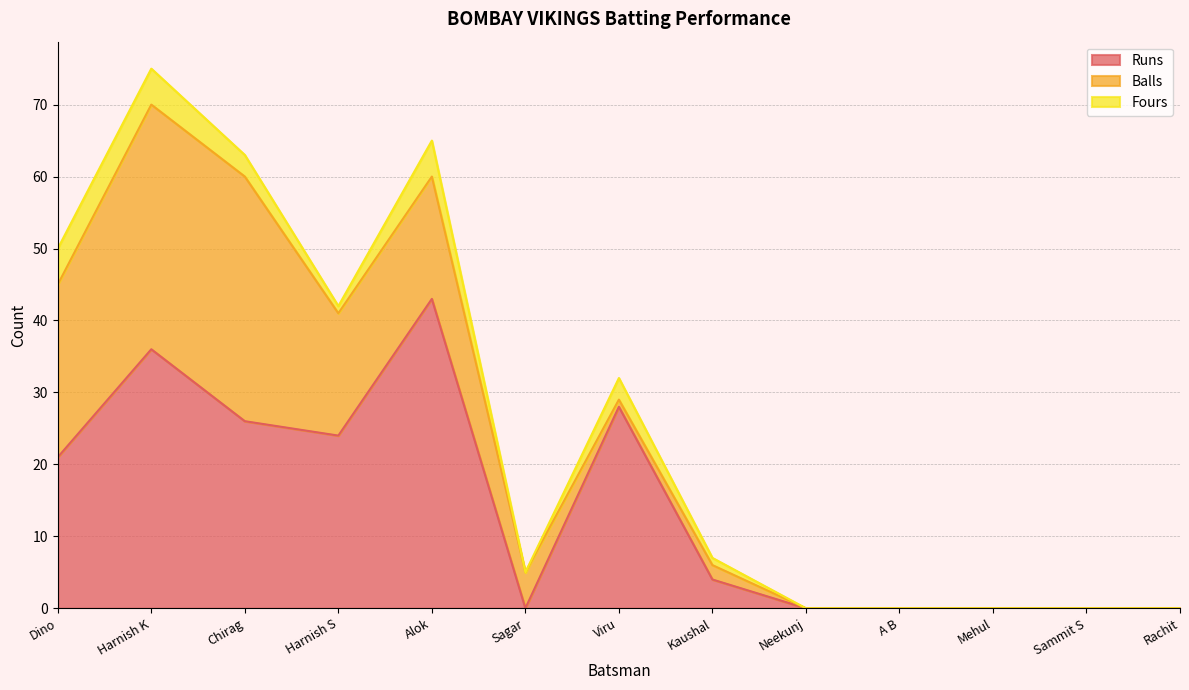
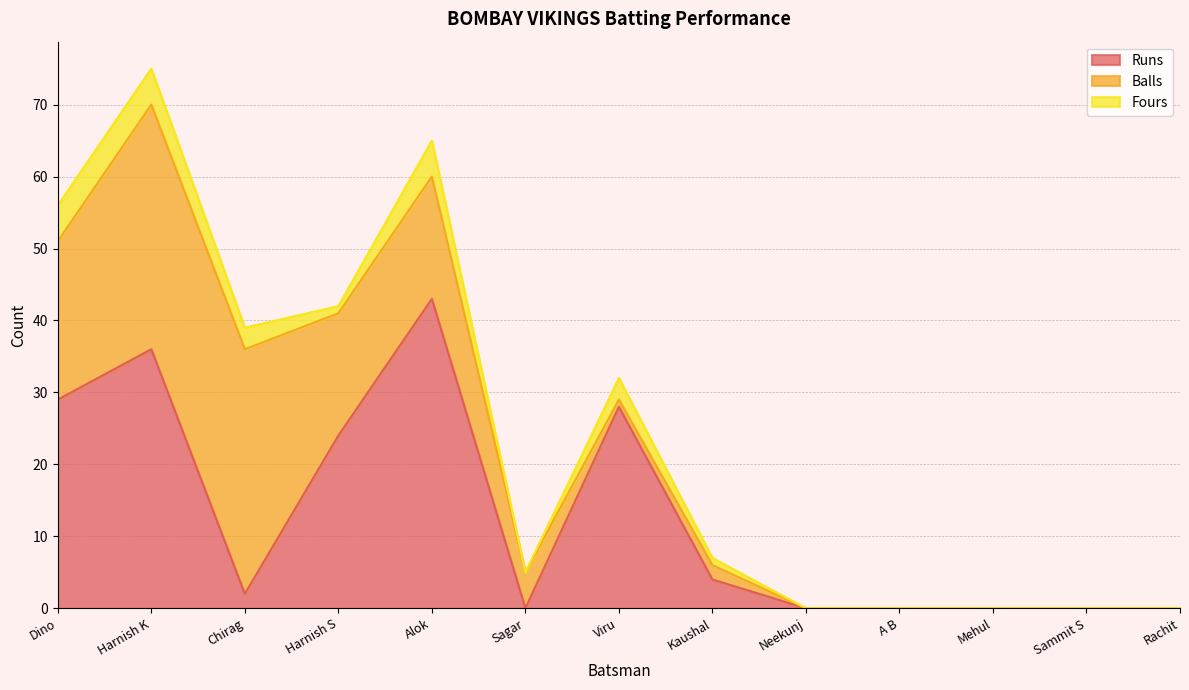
Runs, Dino: 21 -> 29
Balls, Dino: 24 -> 22
Runs, Chirag: 26 -> 2
